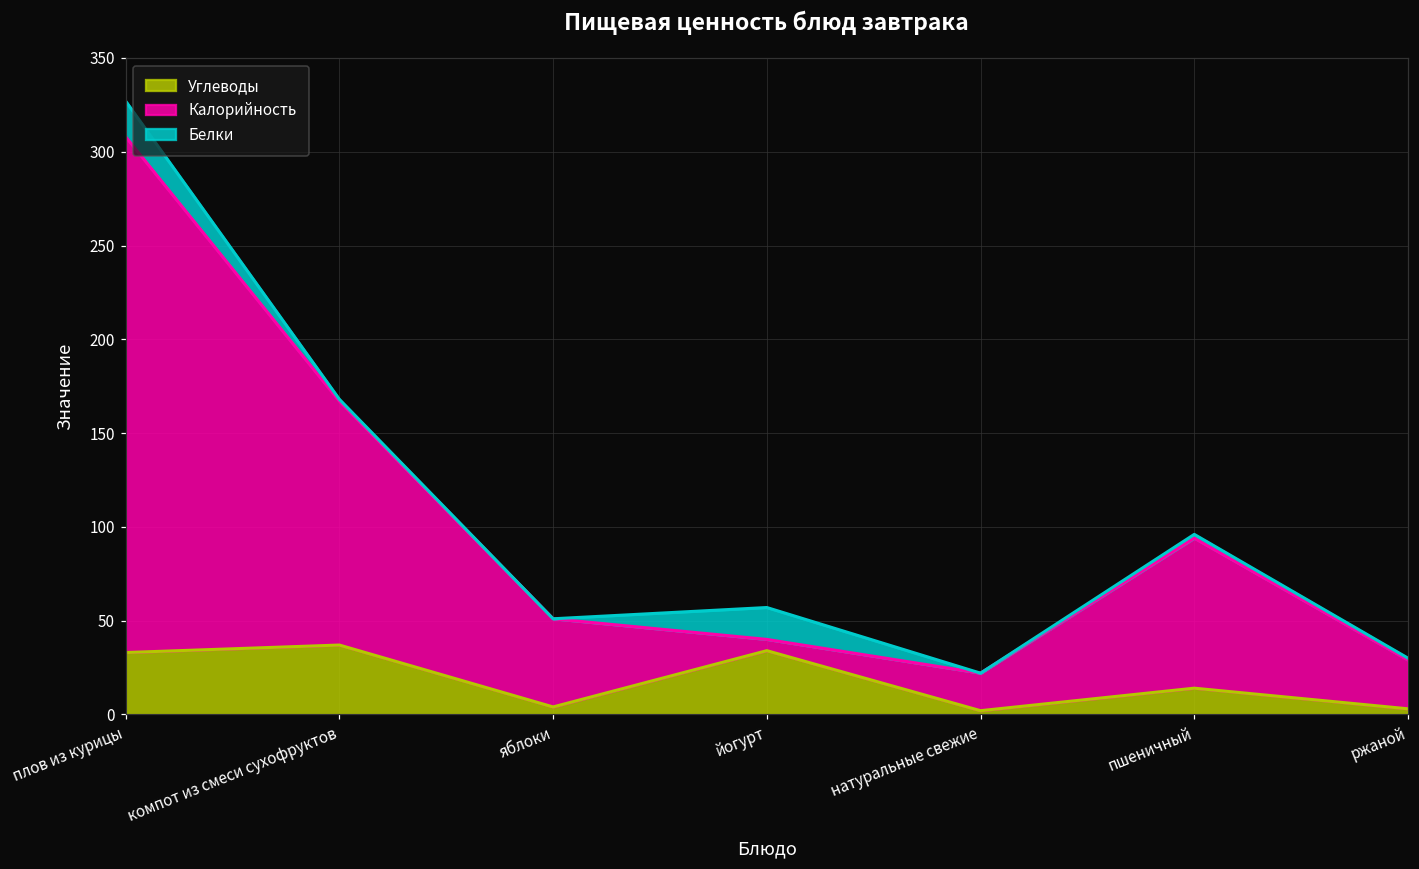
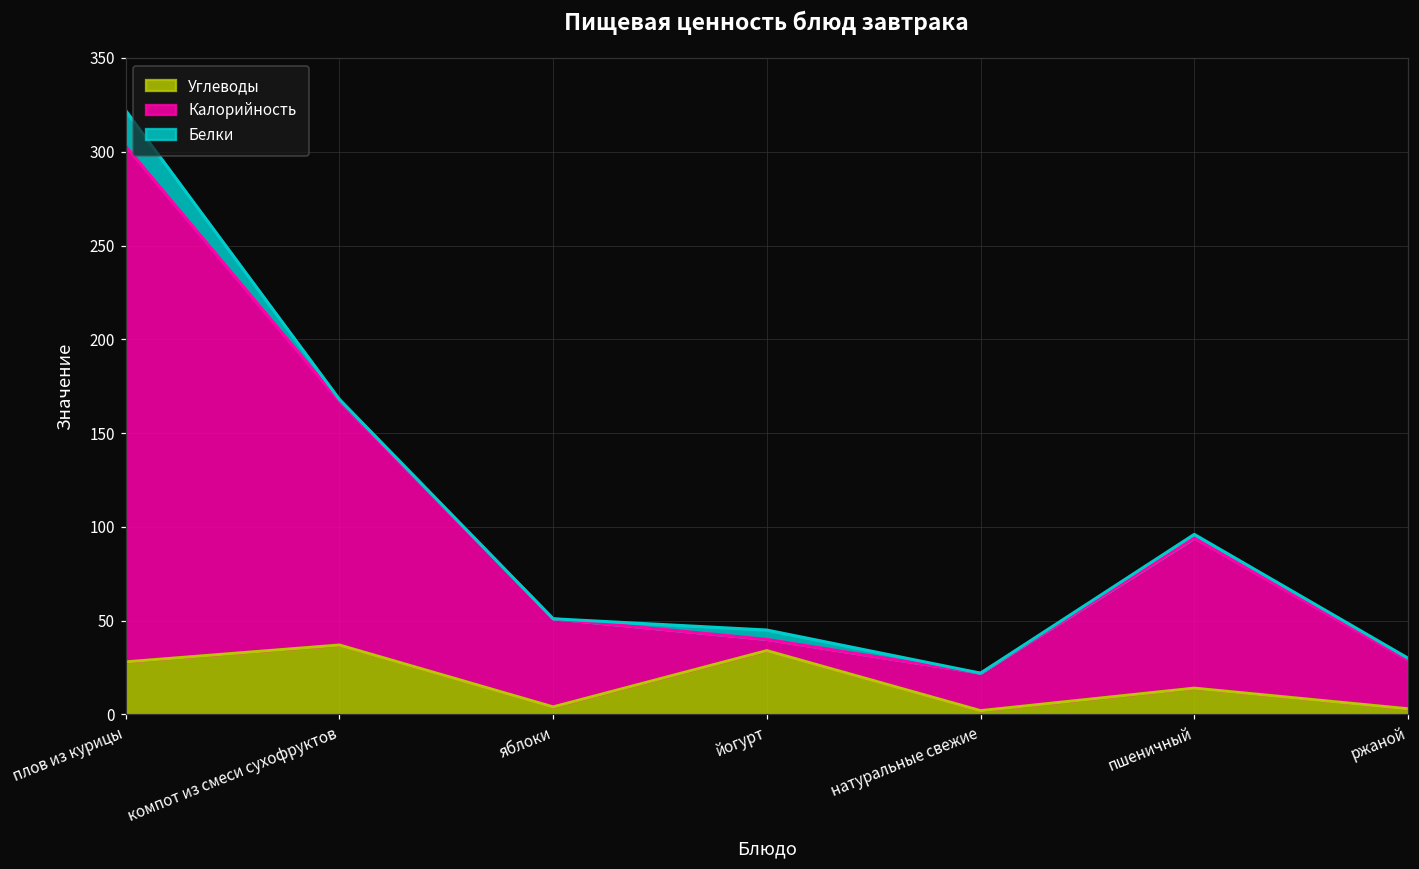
Углеводы, плов из курицы: 33 -> 28
Белки, йогурт: 17 -> 5
